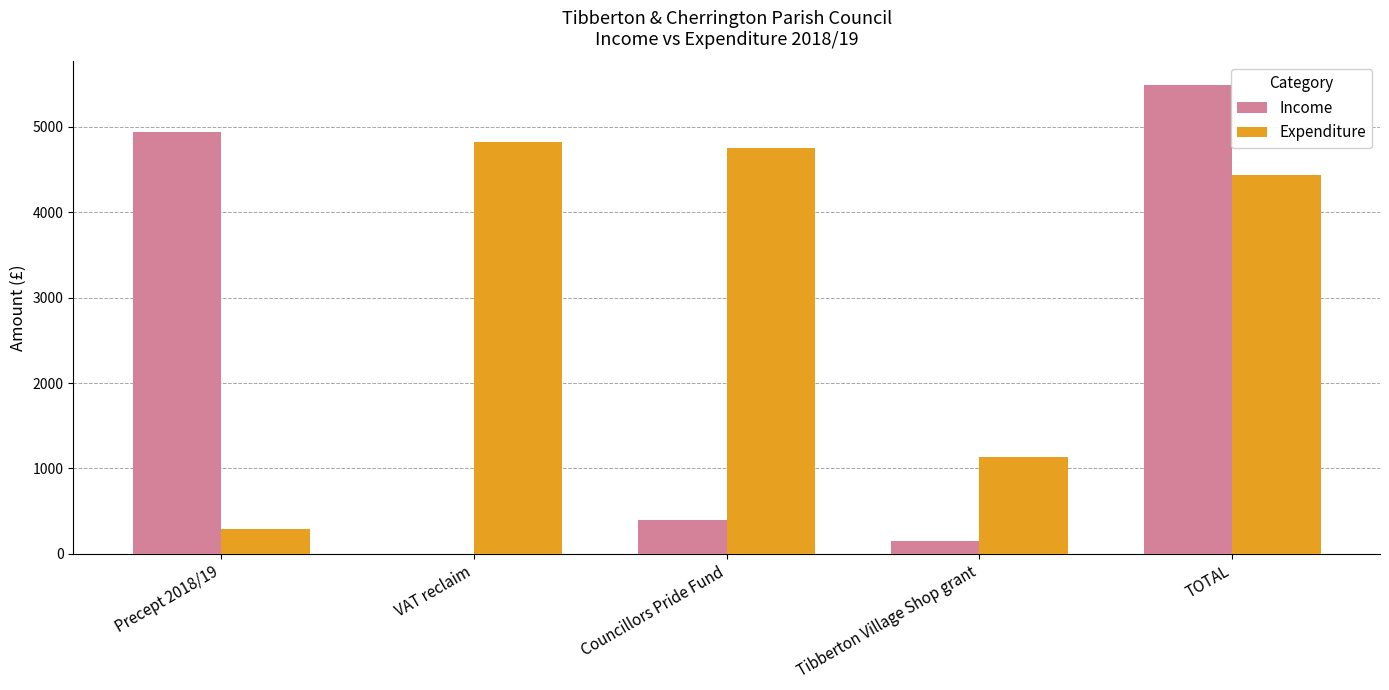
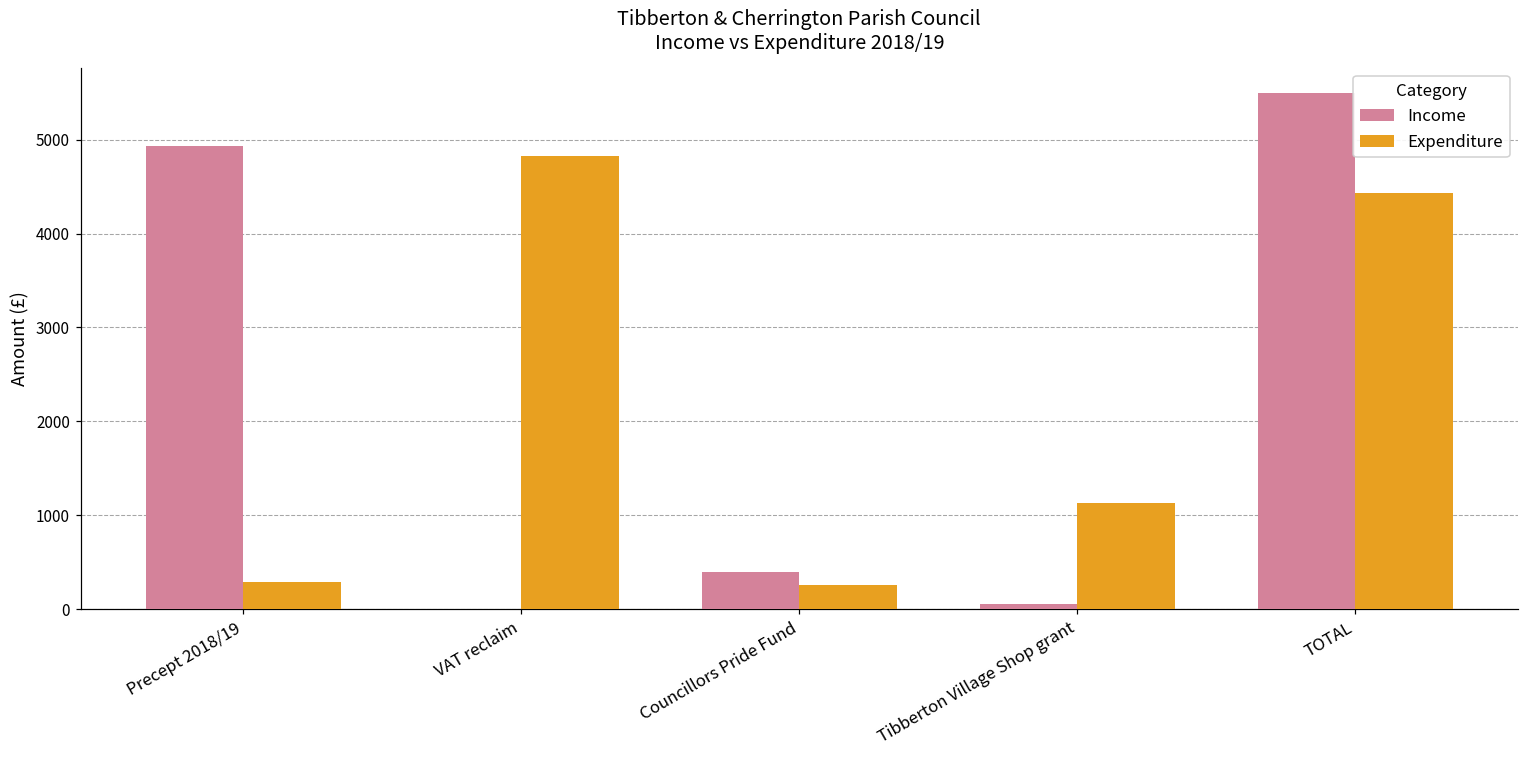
Expenditure, Councillors Pride Fund: 4800 -> 300
Income, Tibberton Village Shop grant: 200 -> 100
